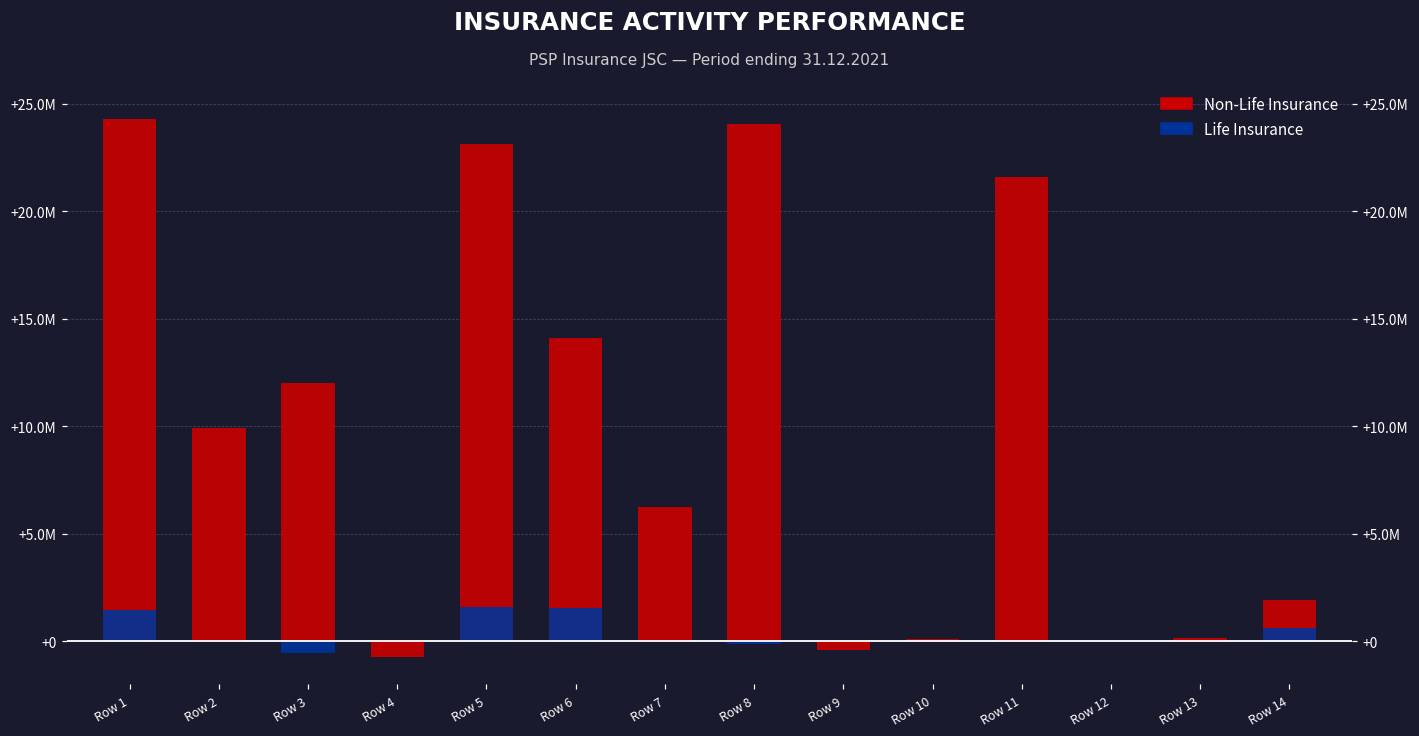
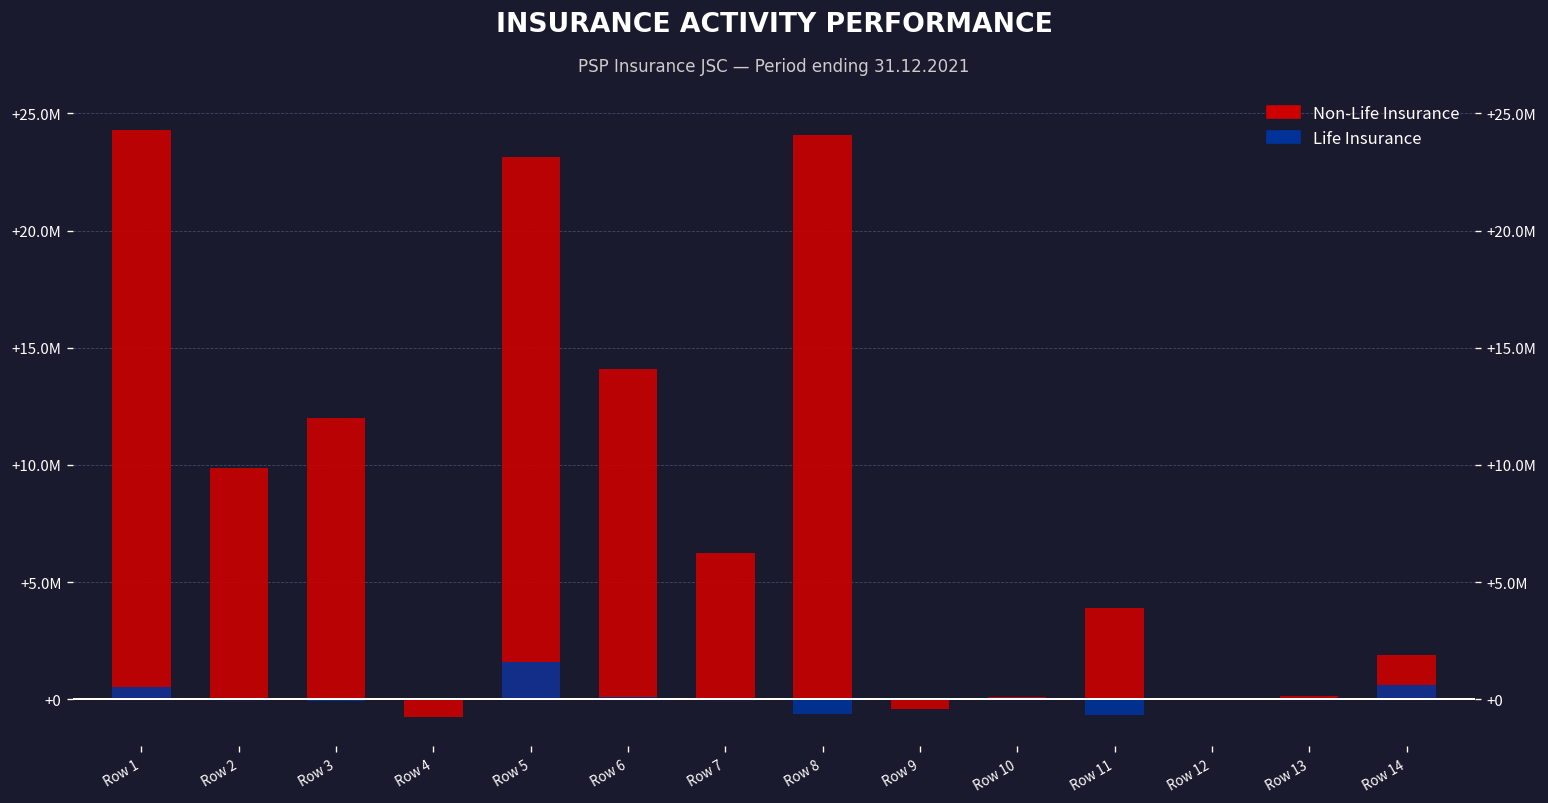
Life Insurance, Row 1: +1500000 -> +500000
Life Insurance, Row 3: +-600000 -> +-100000
Life Insurance, Row 6: +1500000 -> +100000
Life Insurance, Row 8: +-100000 -> +-600000
Non-Life Insurance, Row 11: +21600000 -> +3900000
Life Insurance, Row 11: +0 -> +-600000
